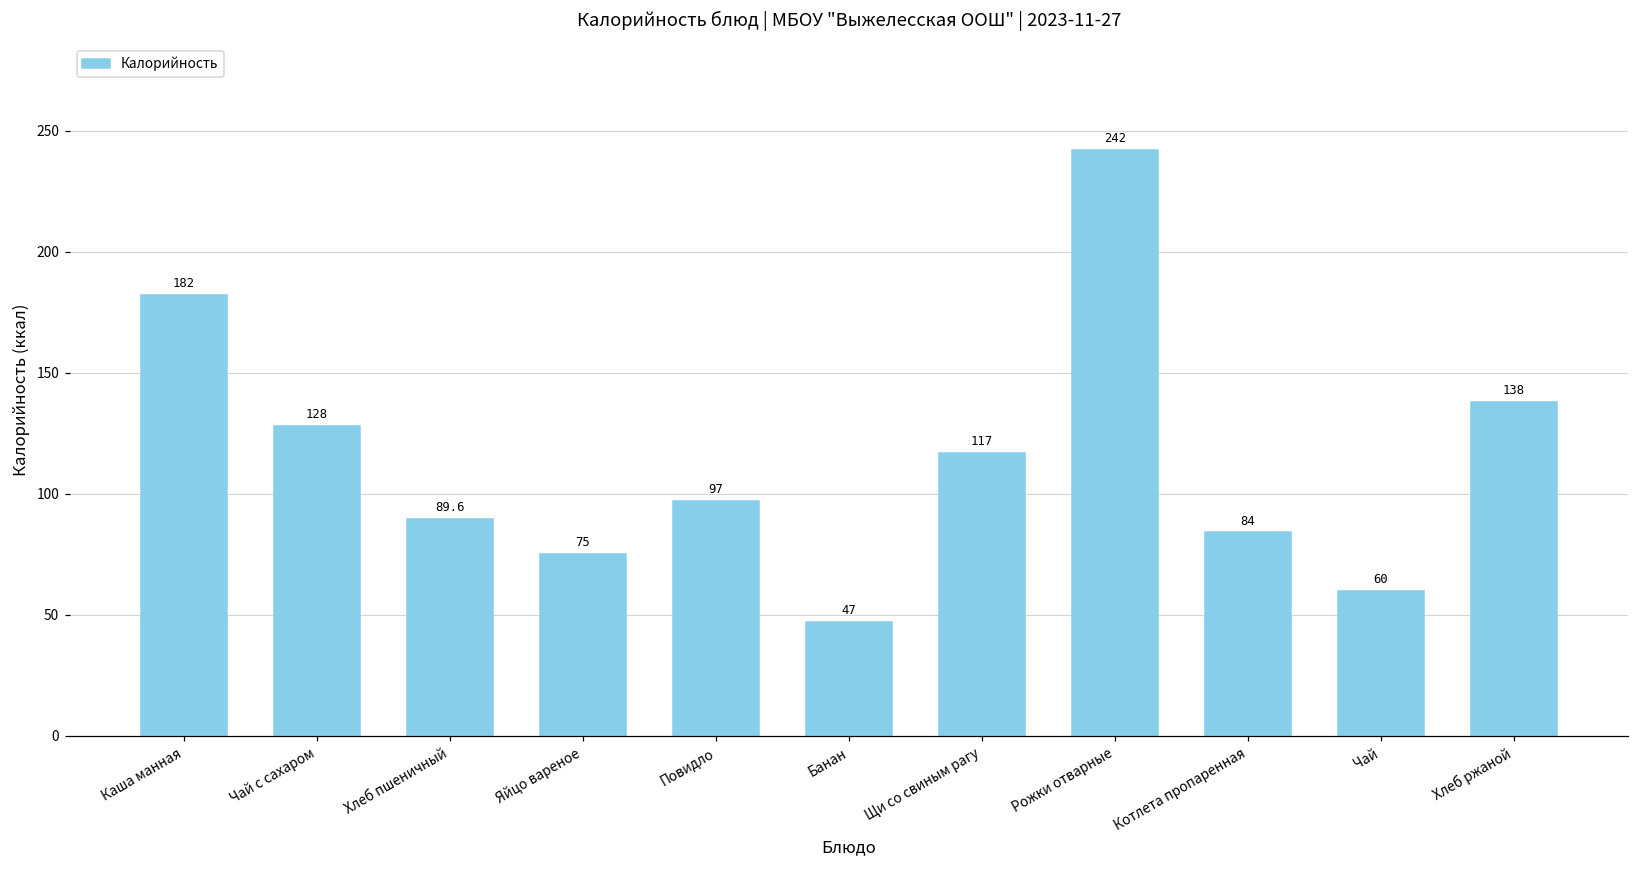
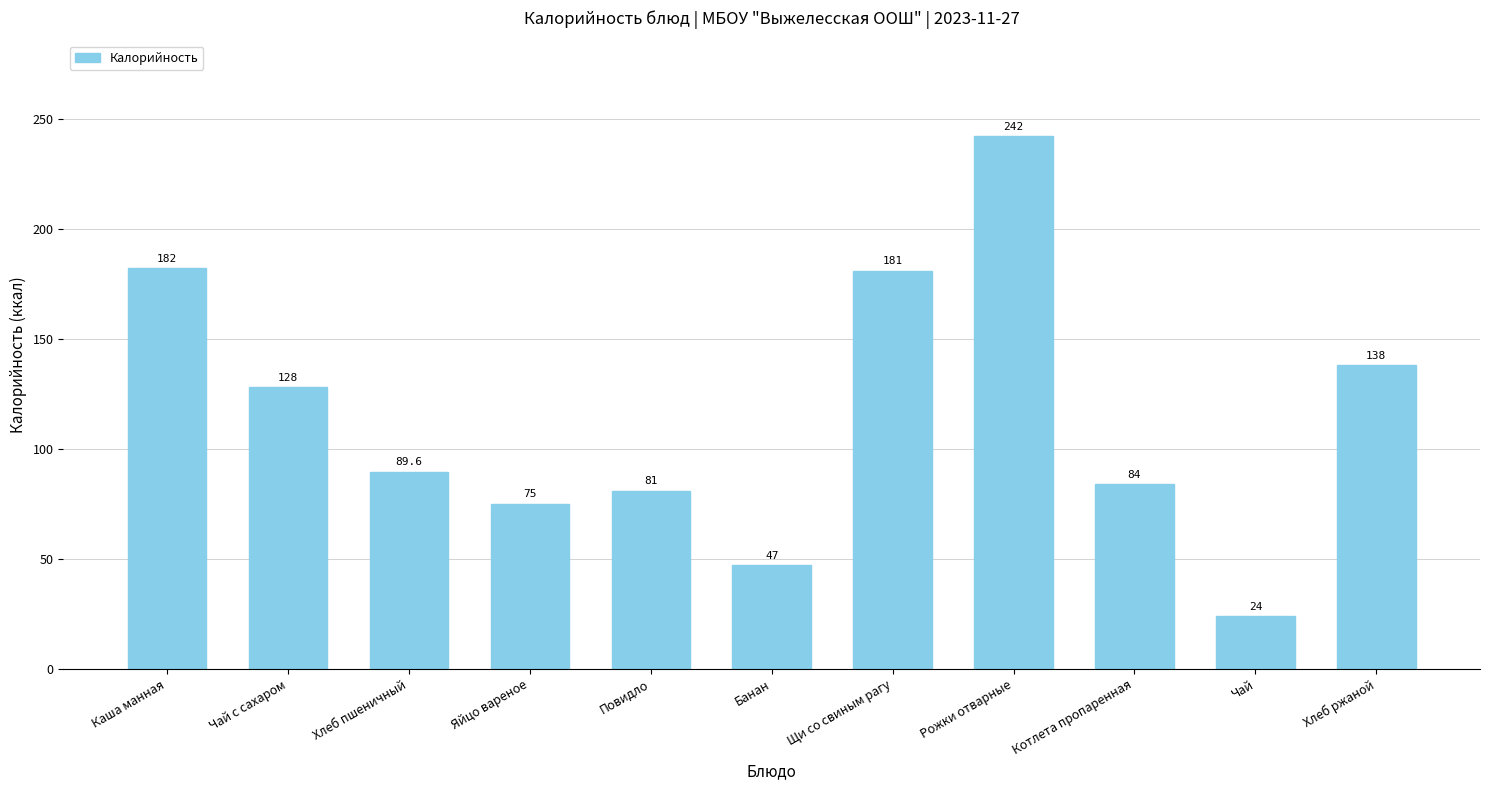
Повидло: 97 -> 81
Щи со свиным рагу: 117 -> 181
Чай: 60 -> 24
